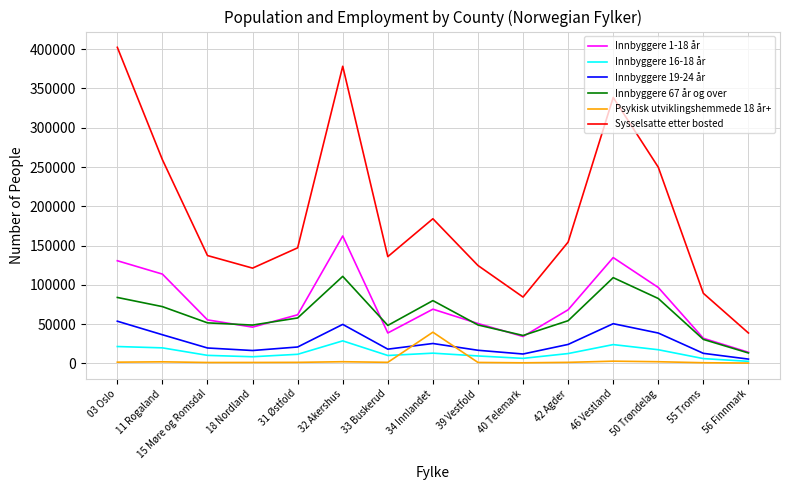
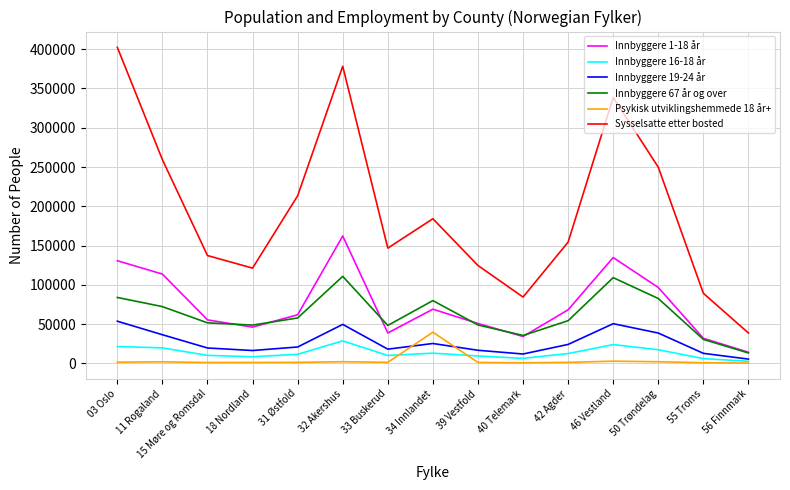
Sysselsatte etter bosted, 31 Østfold: 150000 -> 210000
Sysselsatte etter bosted, 33 Buskerud: 140000 -> 150000
